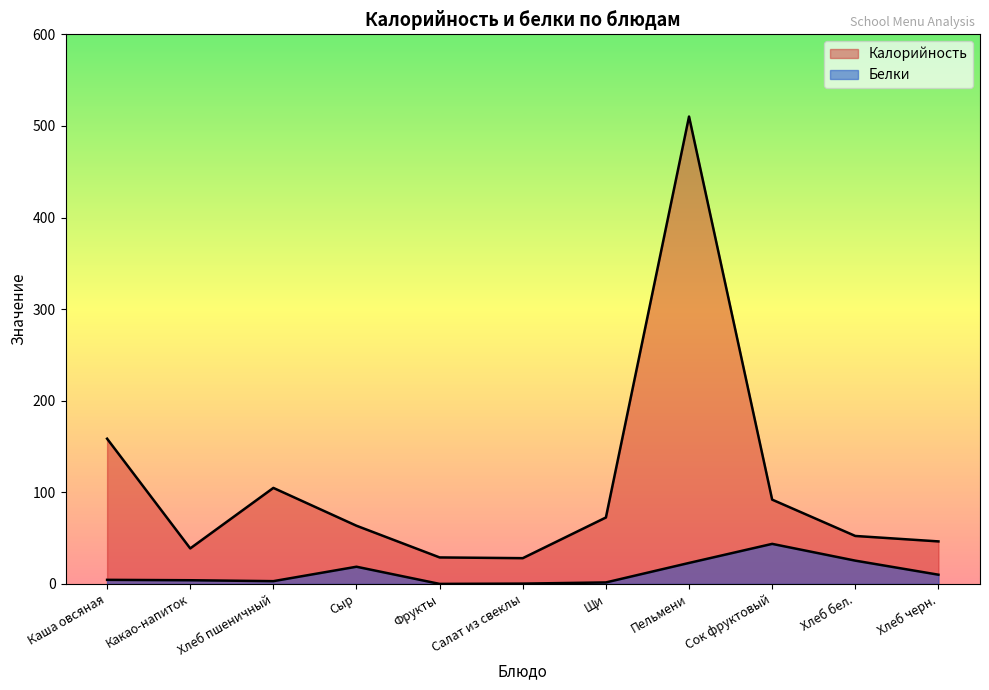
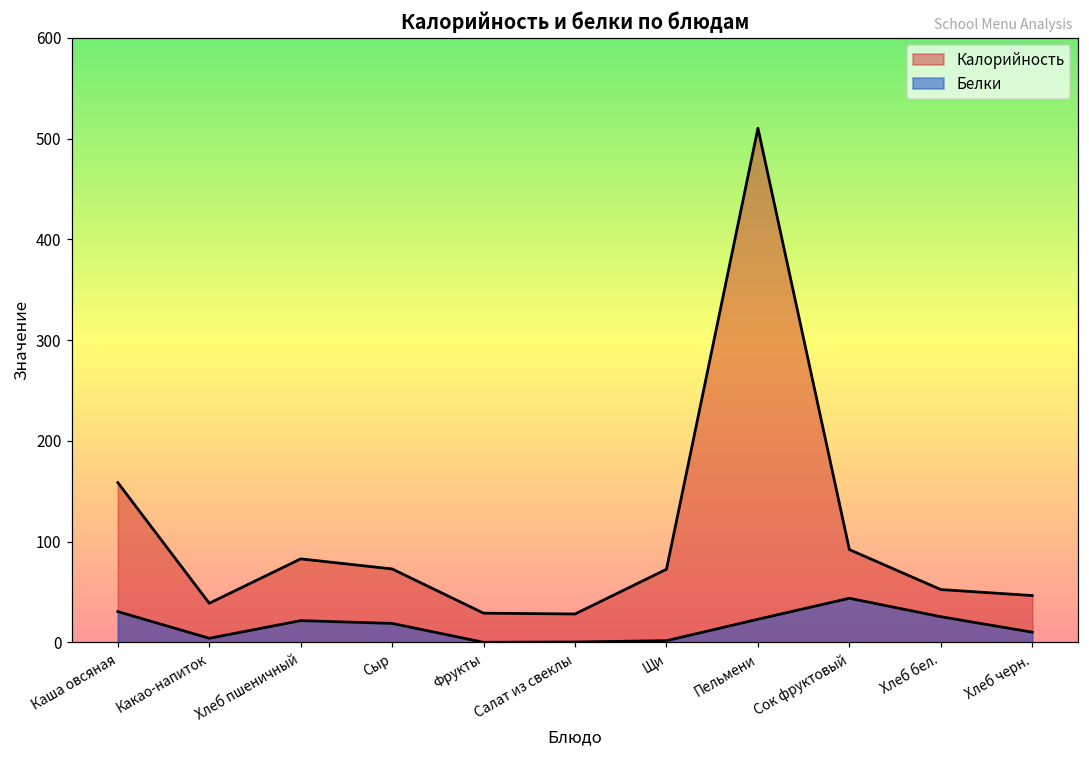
Белки, Каша овсяная: 0 -> 30
Калорийность, Хлеб пшеничный: 100 -> 80
Белки, Хлеб пшеничный: 0 -> 20
Калорийность, Сыр: 60 -> 70
